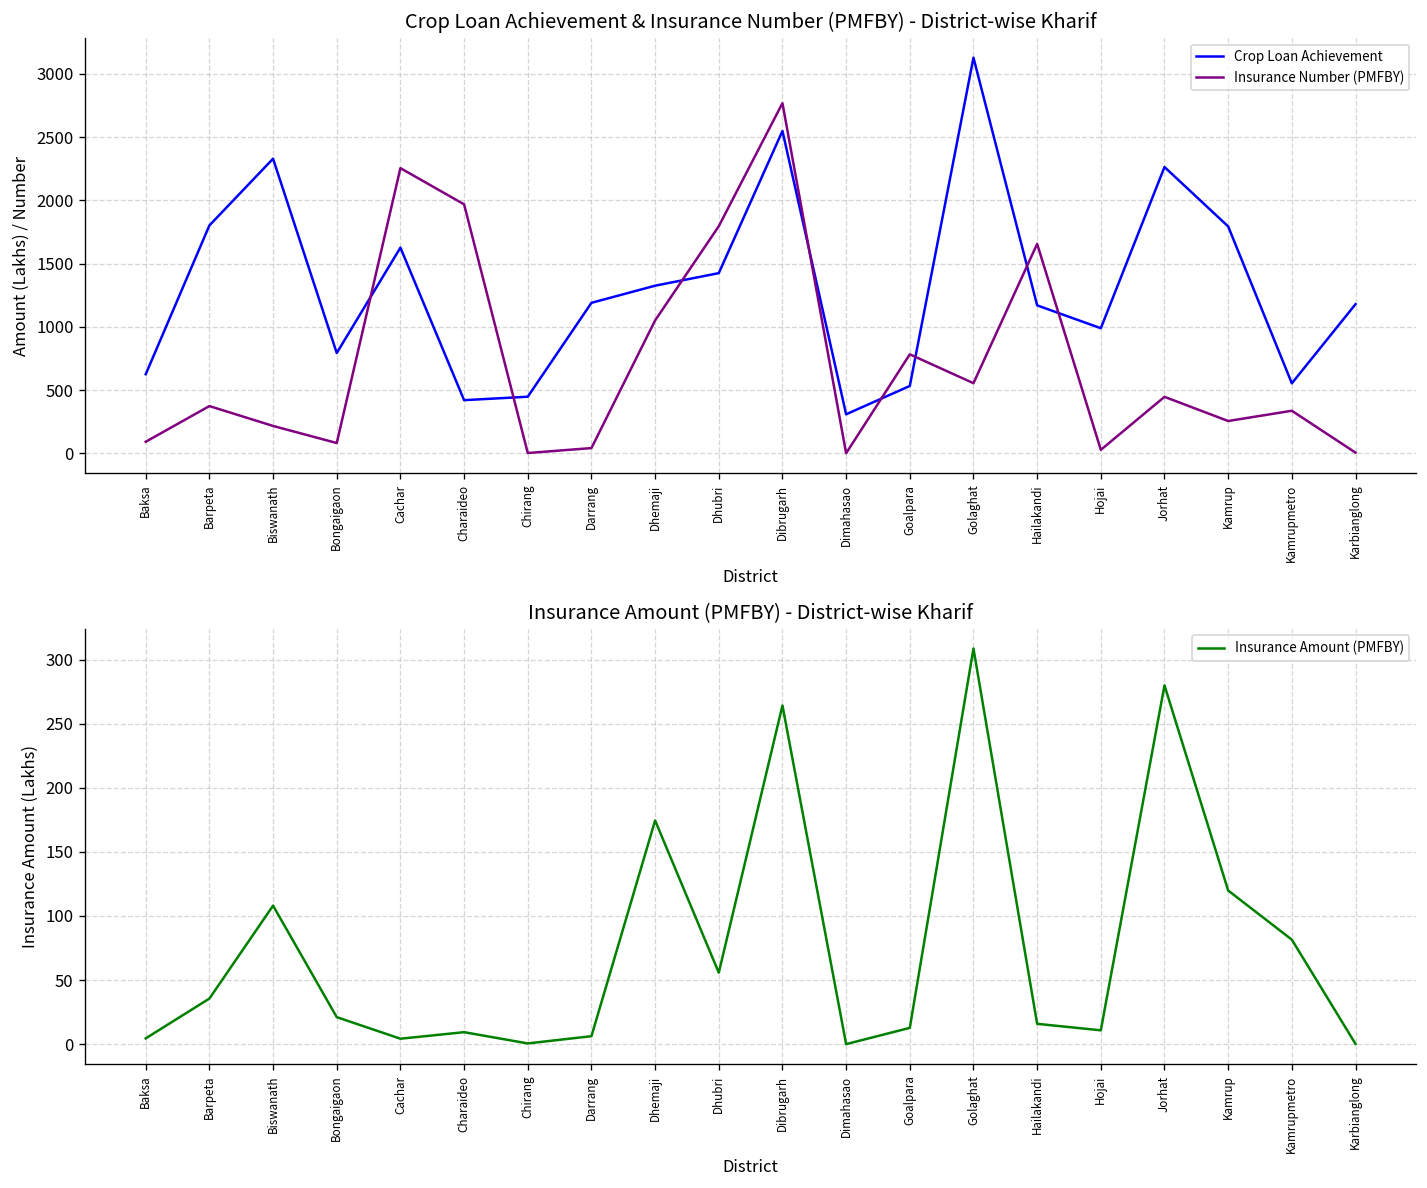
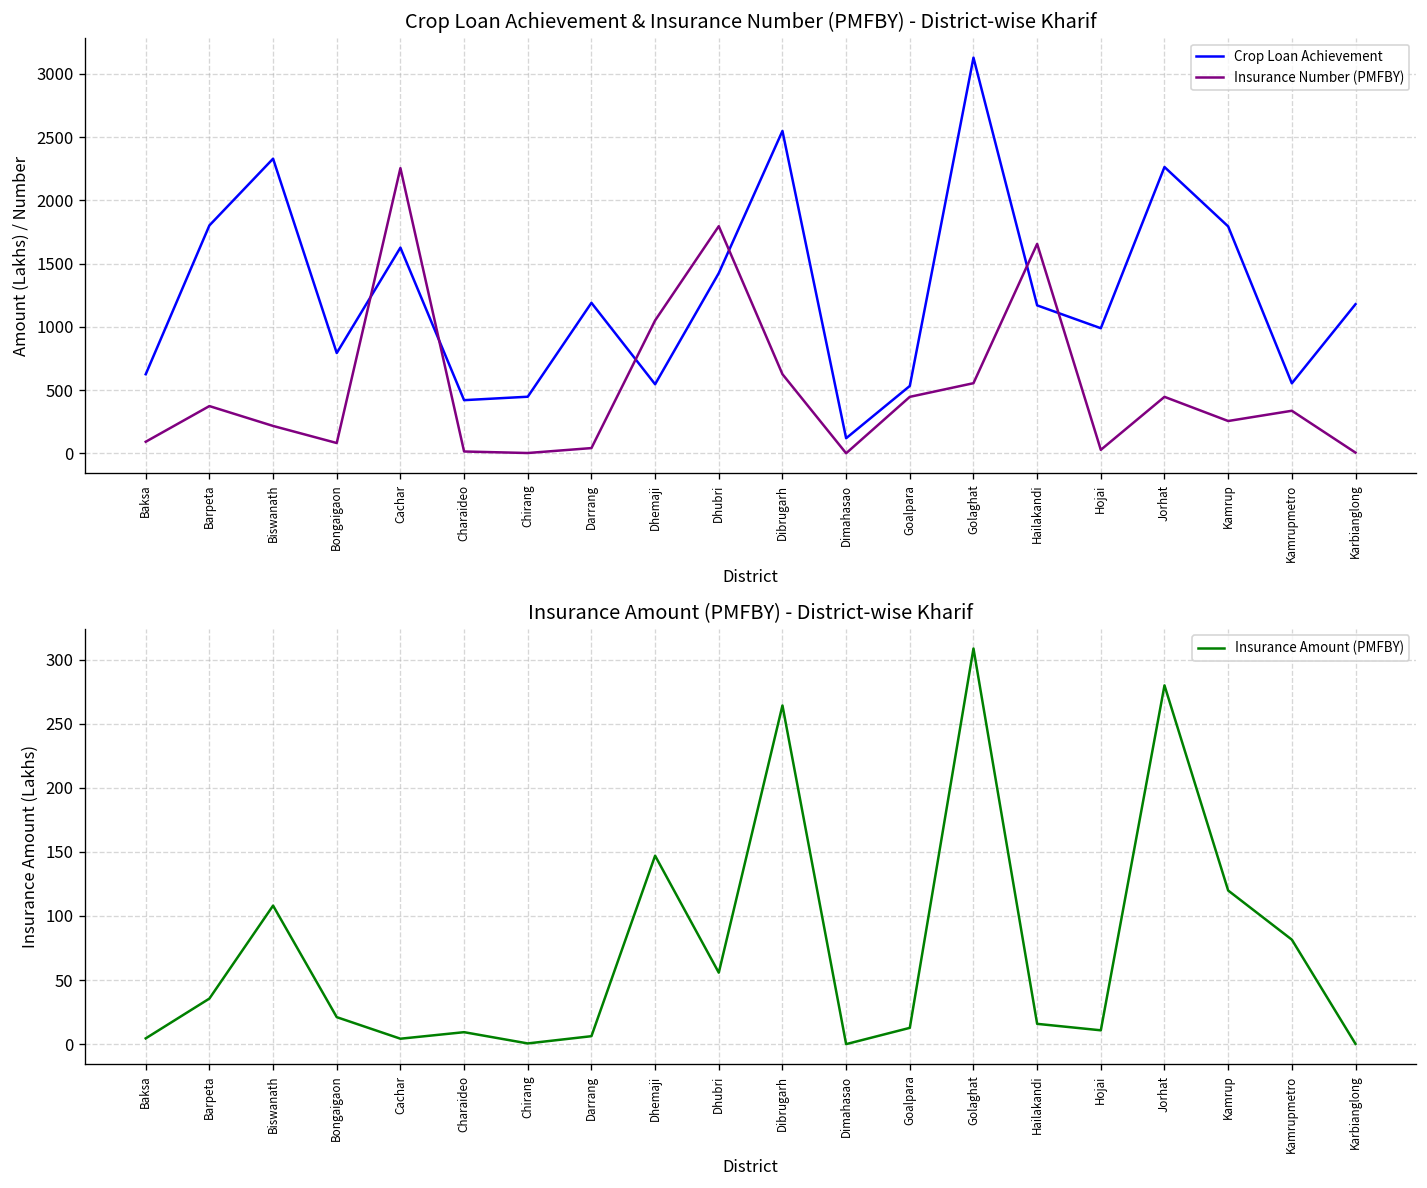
Crop Loan Achievement & Insurance Number (PMFBY) - District-wise Kharif, Insurance Number (PMFBY), Charaideo: 1970 -> 10
Crop Loan Achievement & Insurance Number (PMFBY) - District-wise Kharif, Crop Loan Achievement, Dhemaji: 1320 -> 550
Crop Loan Achievement & Insurance Number (PMFBY) - District-wise Kharif, Insurance Number (PMFBY), Dibrugarh: 2770 -> 630
Crop Loan Achievement & Insurance Number (PMFBY) - District-wise Kharif, Crop Loan Achievement, Dimahasao: 310 -> 120
Crop Loan Achievement & Insurance Number (PMFBY) - District-wise Kharif, Insurance Number (PMFBY), Goalpara: 780 -> 450
Insurance Amount (PMFBY) - District-wise Kharif, Dhemaji: 175 -> 147
